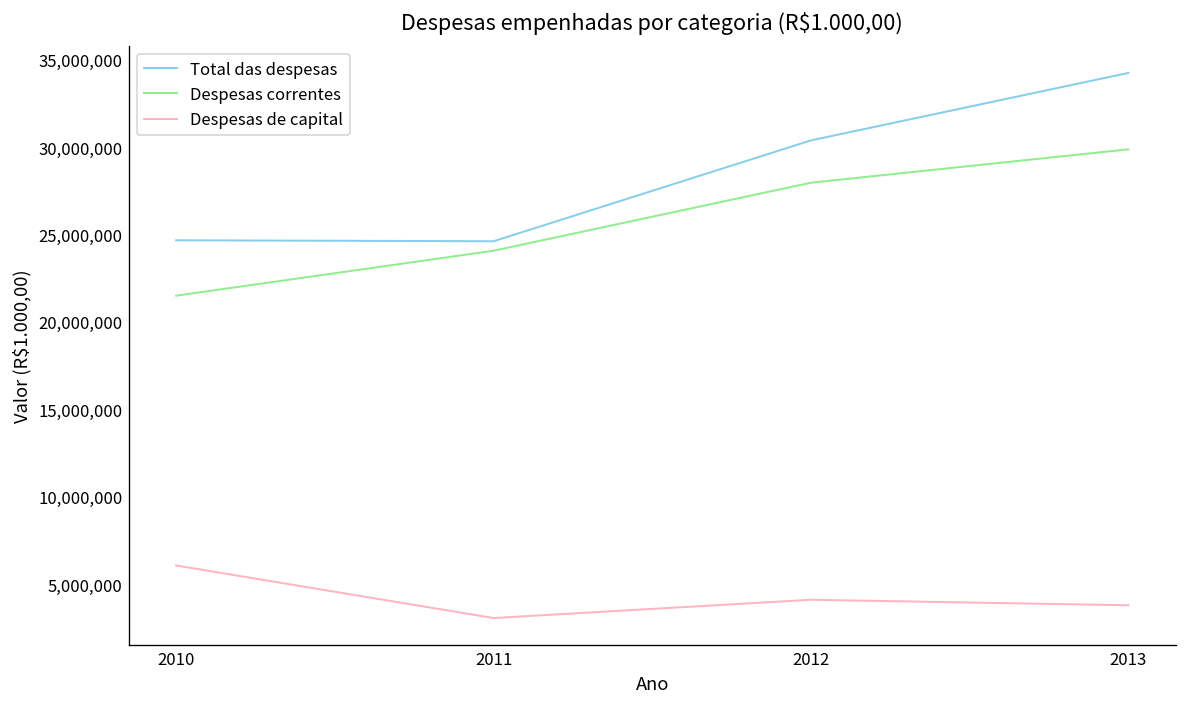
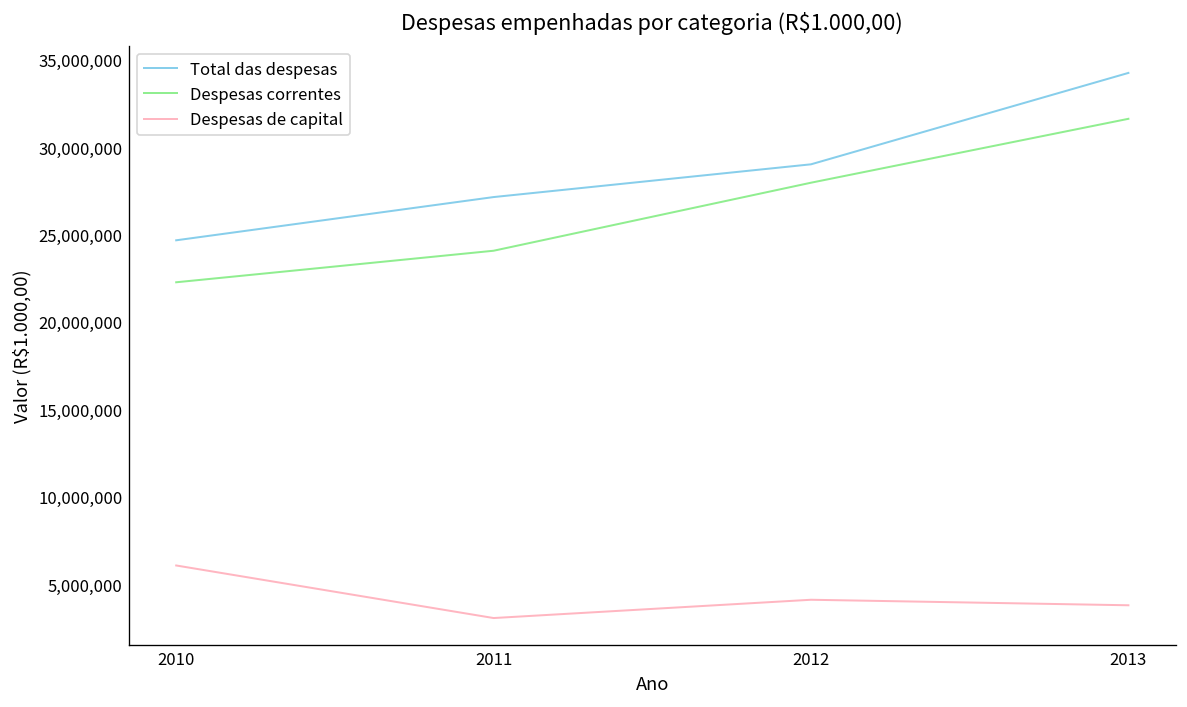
Despesas correntes, 2010: 21,500,000 -> 22,300,000
Total das despesas, 2011: 24,600,000 -> 27,100,000
Total das despesas, 2012: 30,400,000 -> 29,000,000
Despesas correntes, 2013: 29,900,000 -> 31,600,000
